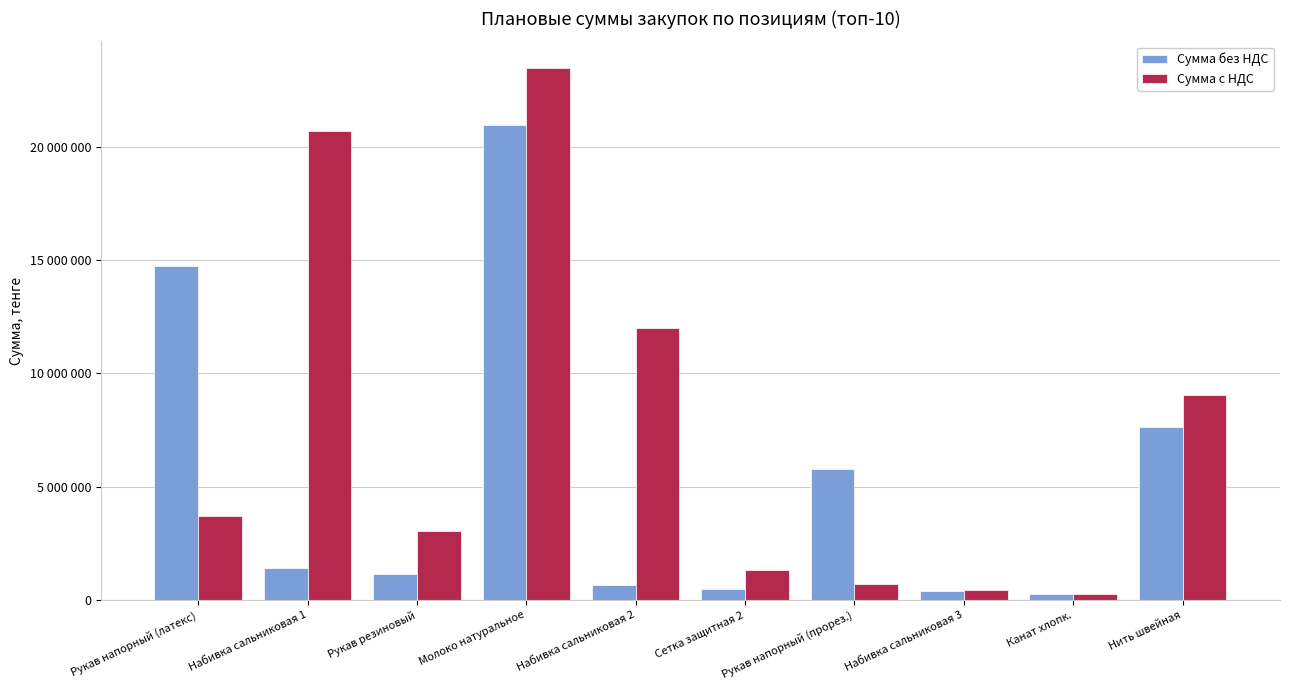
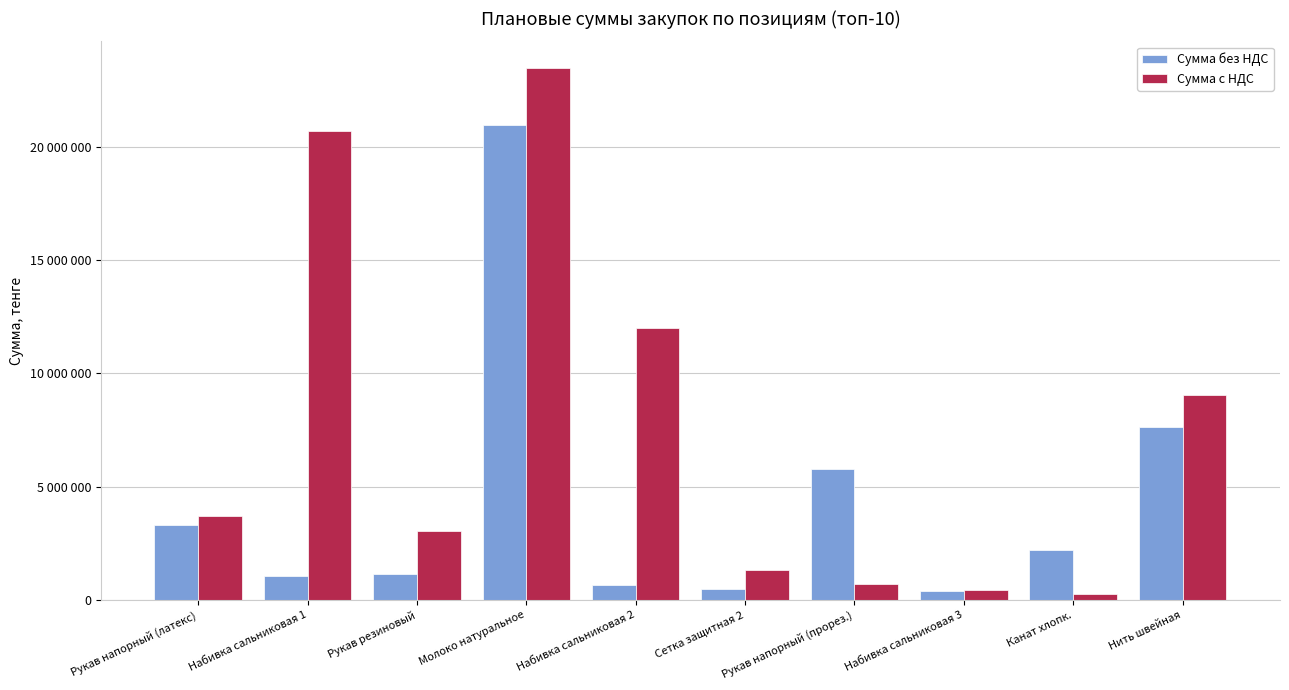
Сумма без НДС, Рукав напорный (латекс): 14800000 -> 3300000
Сумма без НДС, Набивка сальниковая 1: 1400000 -> 1000000
Сумма без НДС, Канат хлопк.: 300000 -> 2200000
